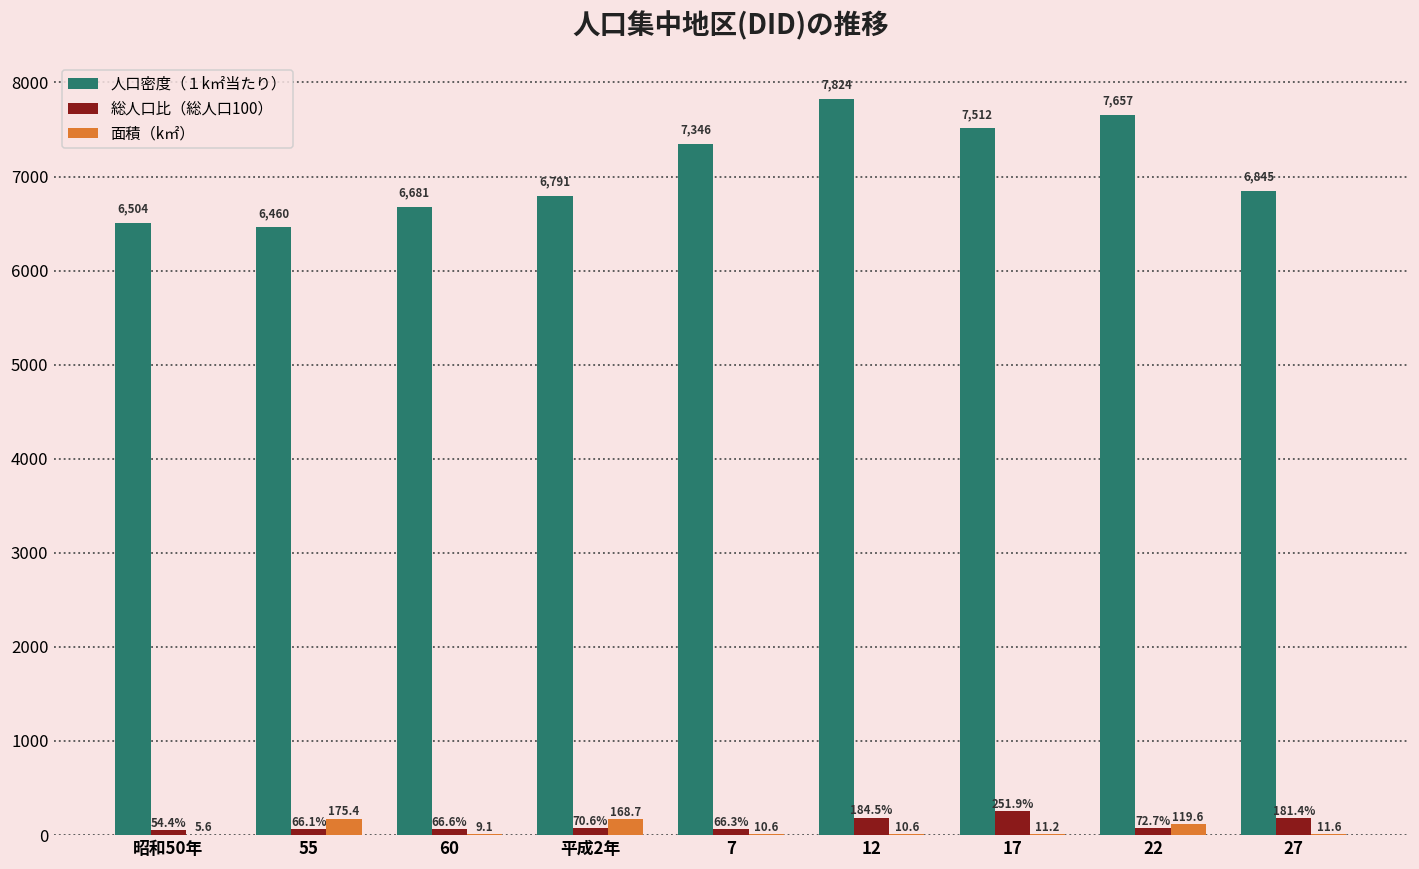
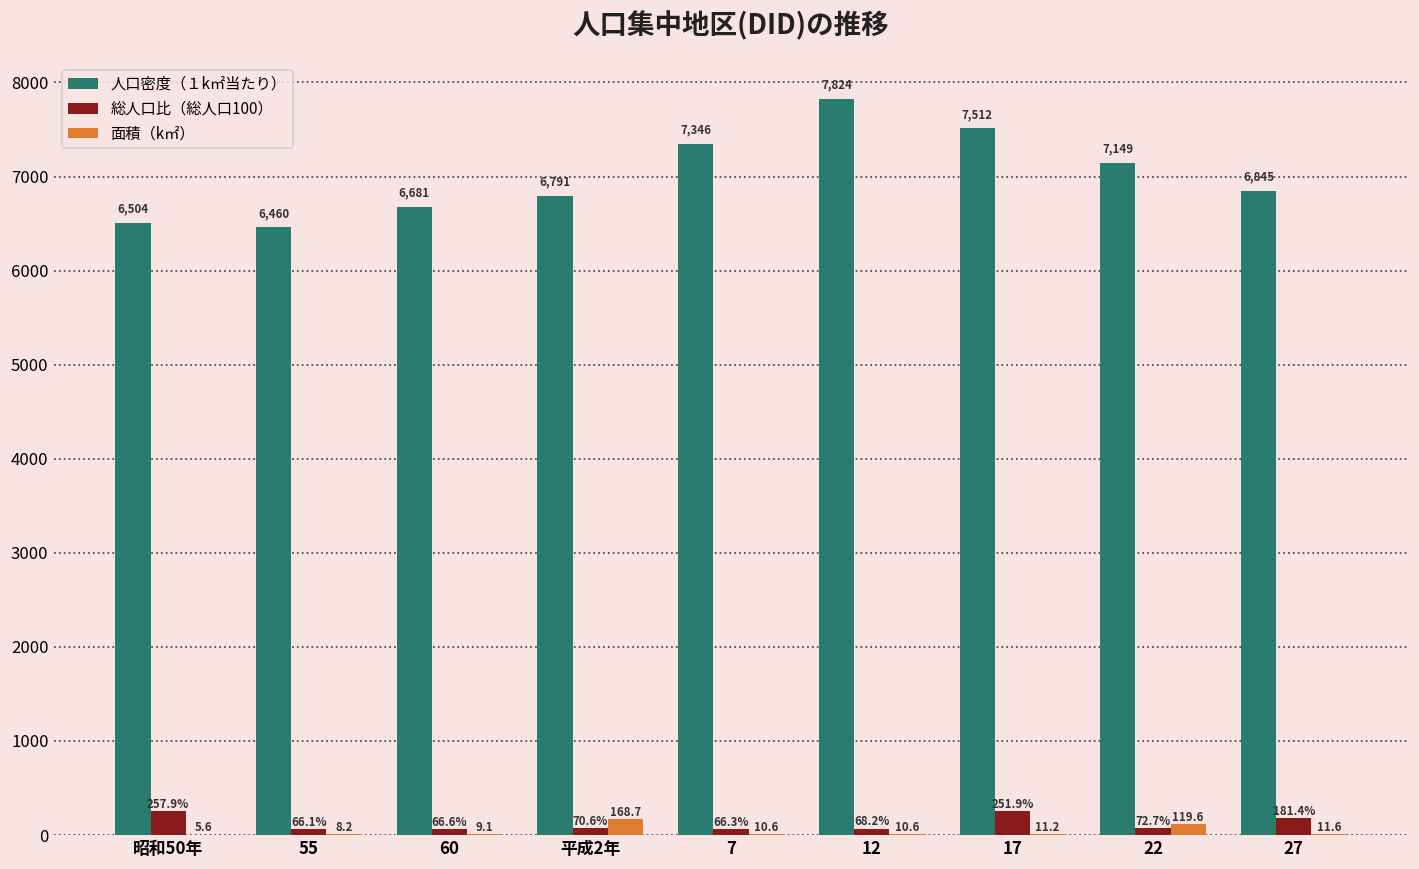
総人口比（総人口100）, 昭和50年: 54.4% -> 257.9%
面積（k㎡）, 55: 175.4 -> 8.2
総人口比（総人口100）, 12: 184.5% -> 68.2%
人口密度（１k㎡当たり）, 22: 7,657 -> 7,149
